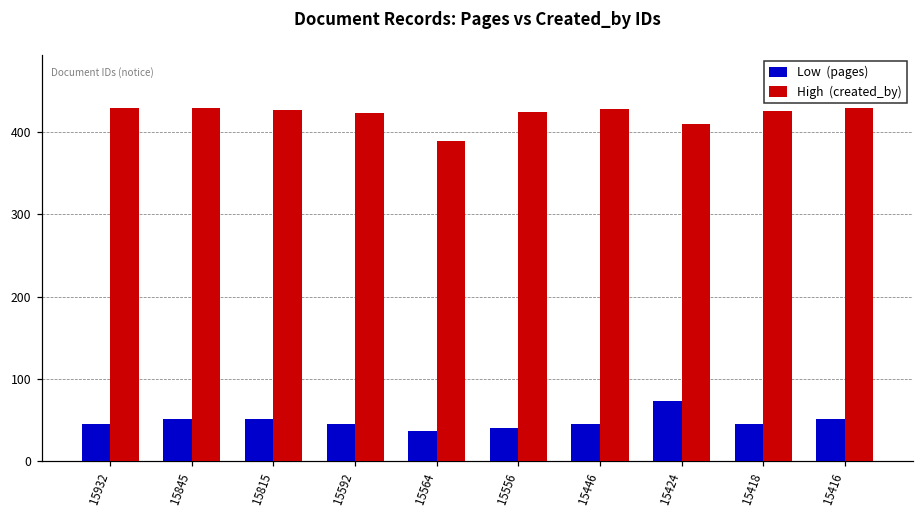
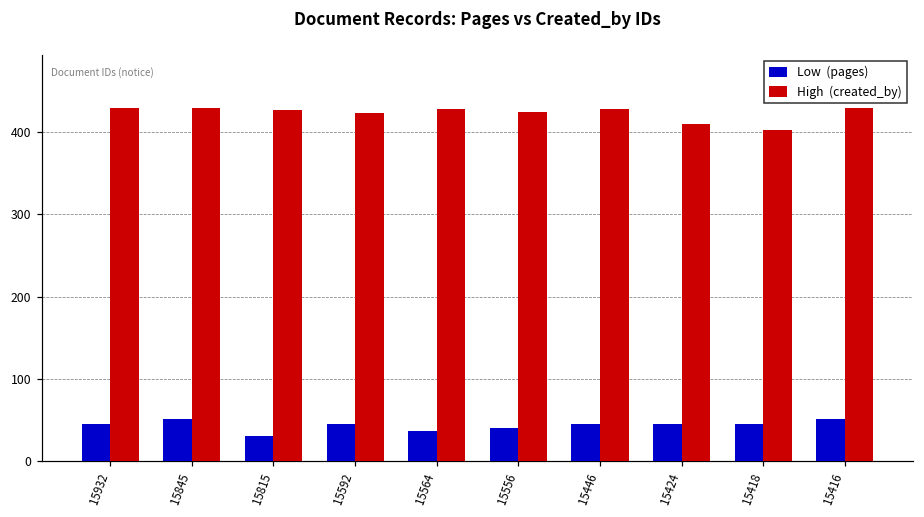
Low (pages), 15815: 50 -> 30
High (created_by), 15564: 390 -> 430
Low (pages), 15424: 70 -> 50
High (created_by), 15418: 430 -> 400
